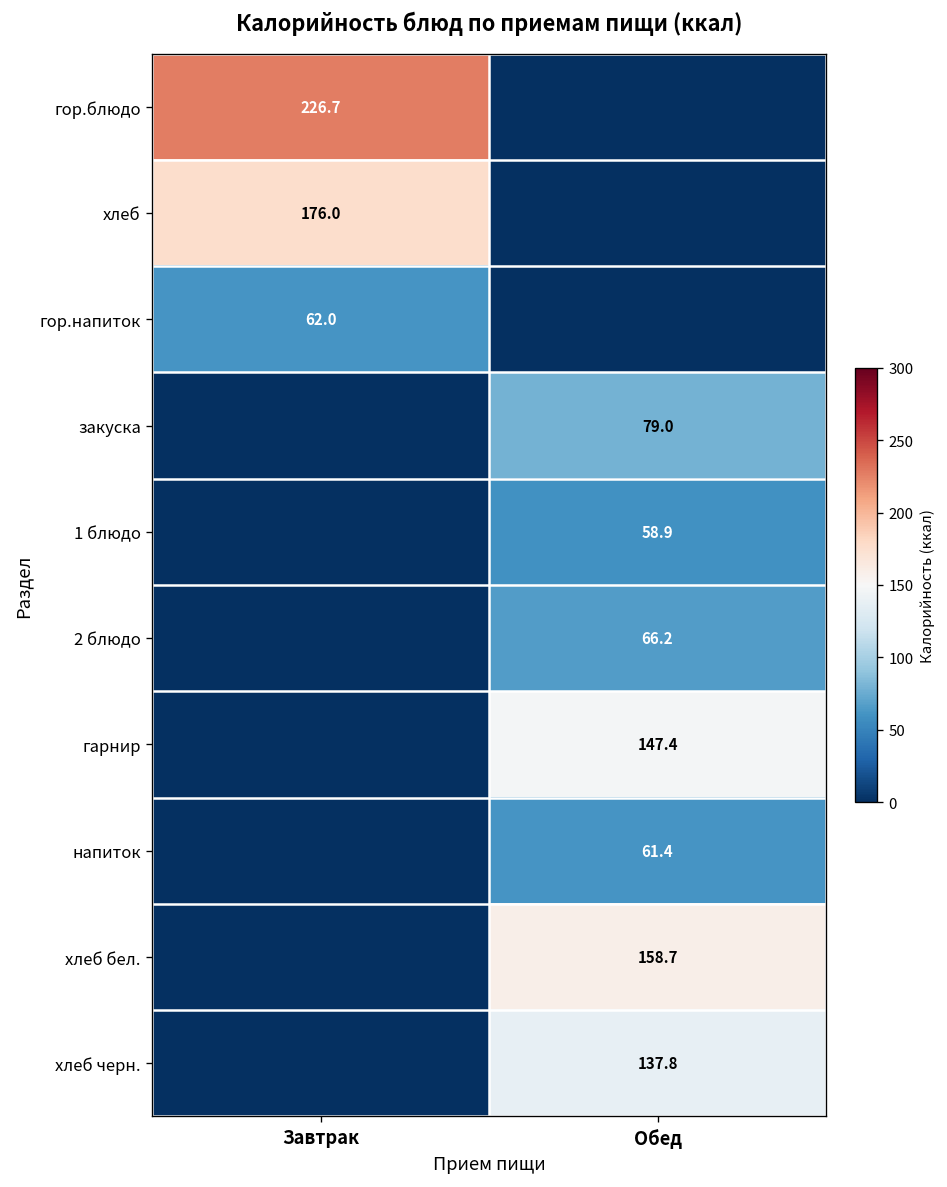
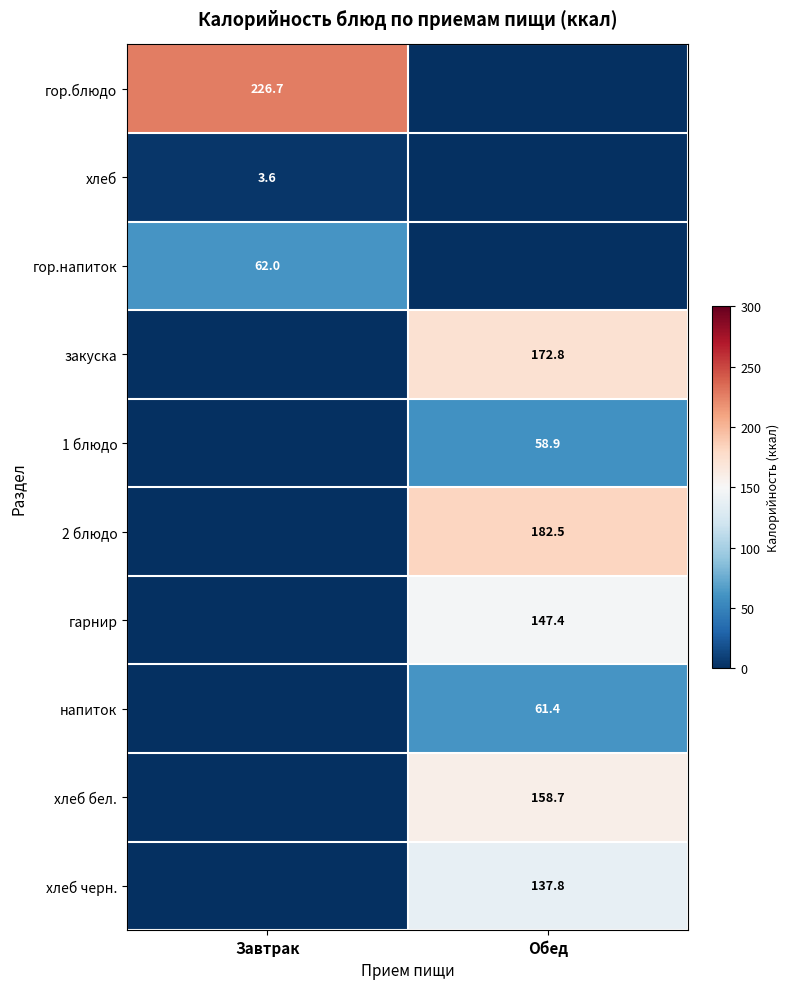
хлеб, Завтрак: 176.0 -> 3.6
закуска, Обед: 79.0 -> 172.8
2 блюдо, Обед: 66.2 -> 182.5
